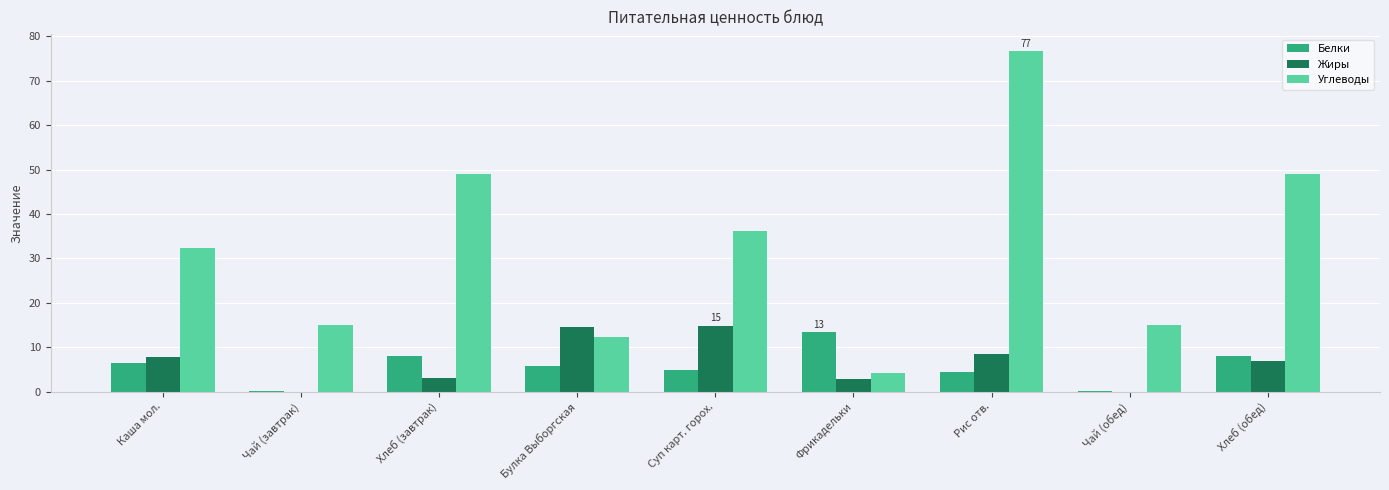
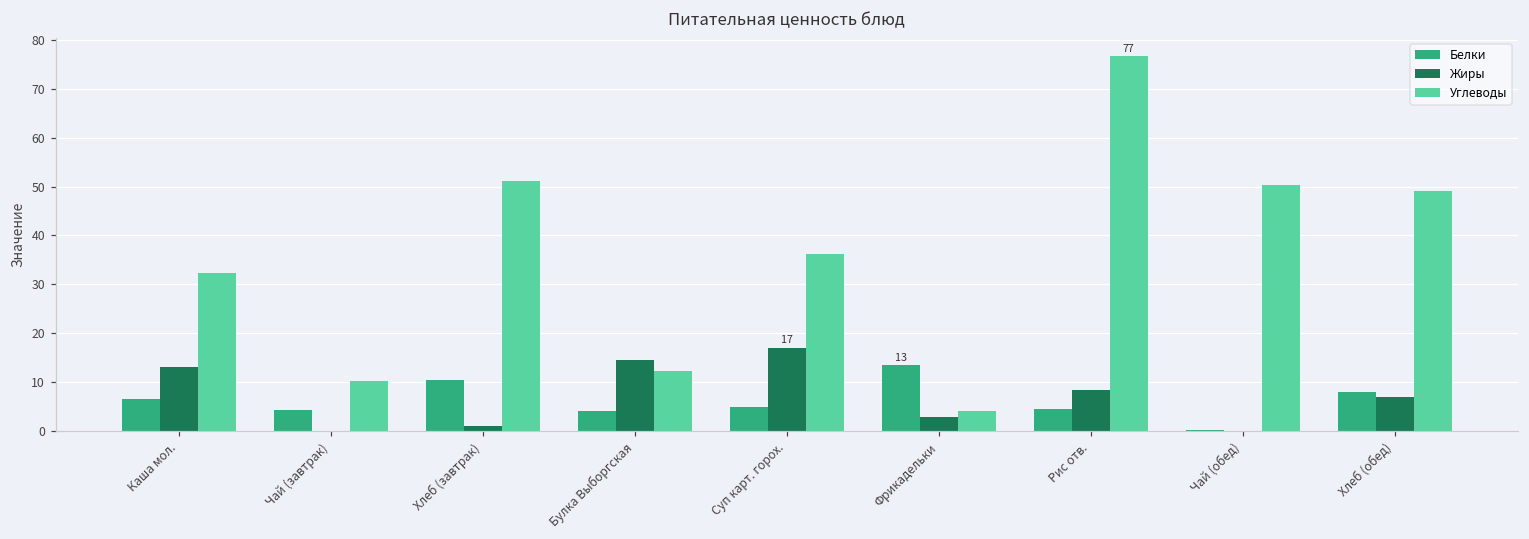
Жиры, Каша мол.: 8 -> 13
Белки, Чай (завтрак): 0 -> 4
Углеводы, Чай (завтрак): 15 -> 10
Белки, Хлеб (завтрак): 8 -> 11
Жиры, Хлеб (завтрак): 3 -> 1
Углеводы, Хлеб (завтрак): 49 -> 51
Белки, Булка Выборгская: 6 -> 4
Жиры, Суп карт. горох.: 15 -> 17
Углеводы, Чай (обед): 15 -> 50
